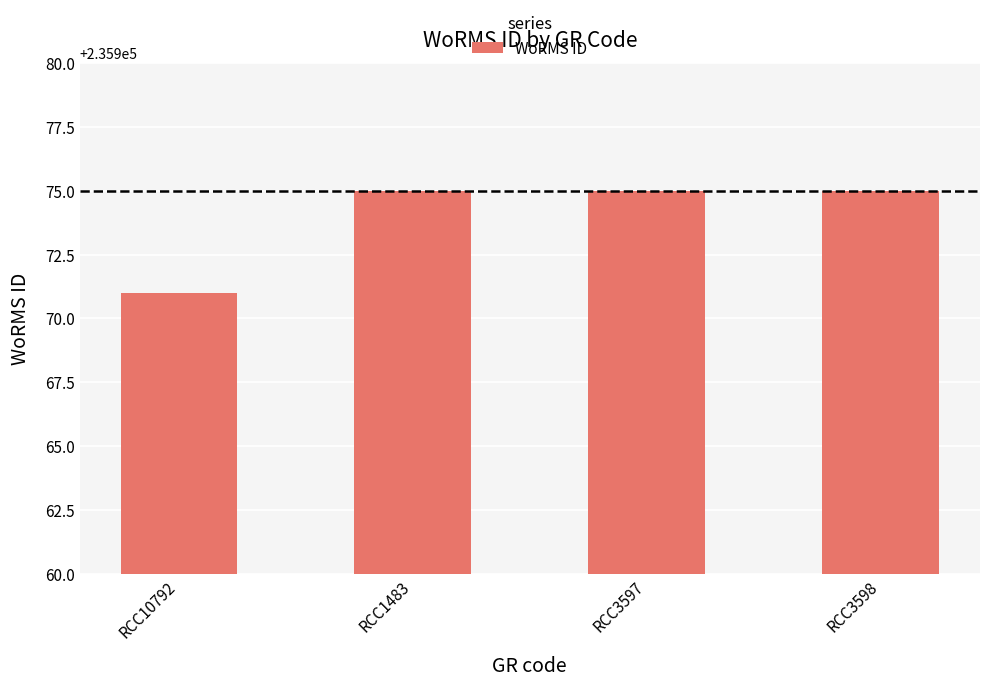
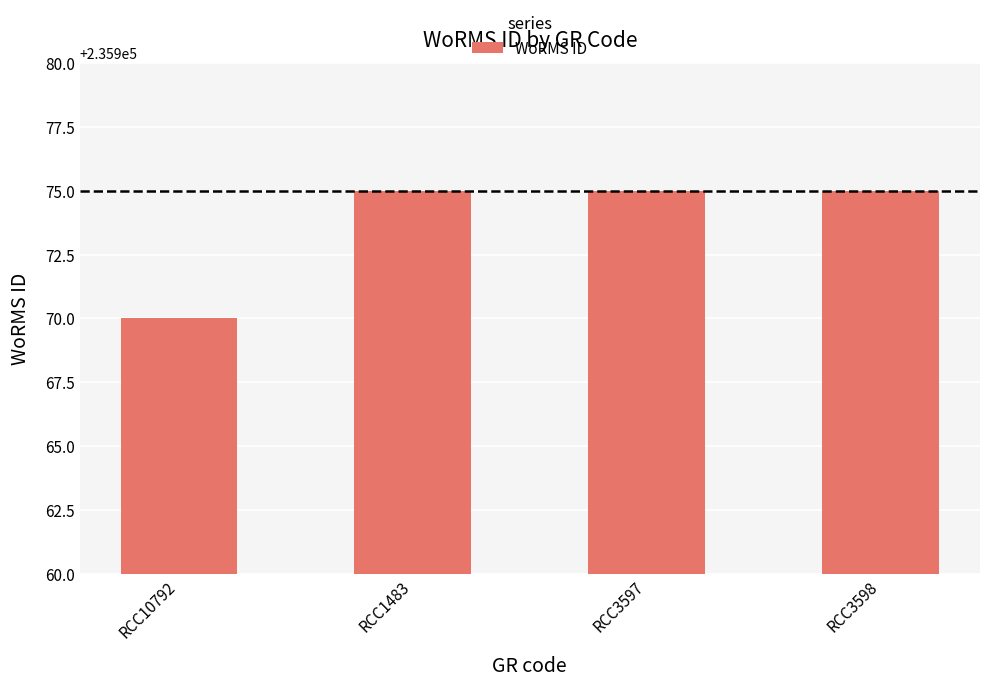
RCC10792: 235971 -> 235970
